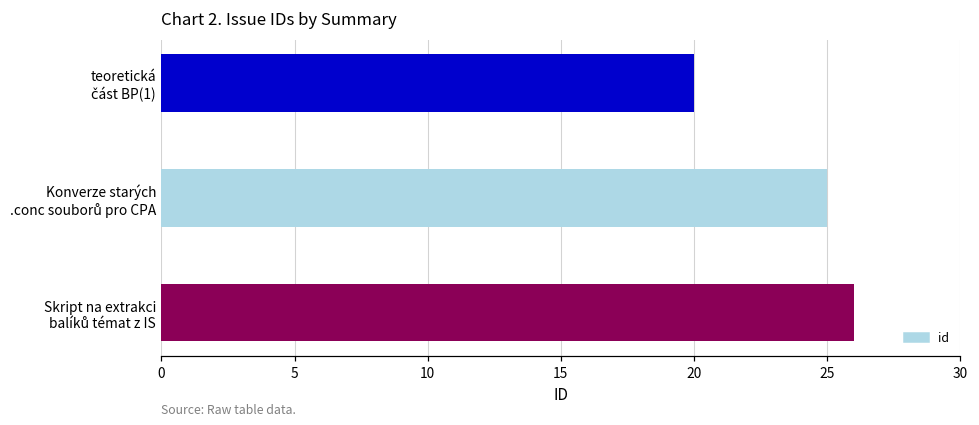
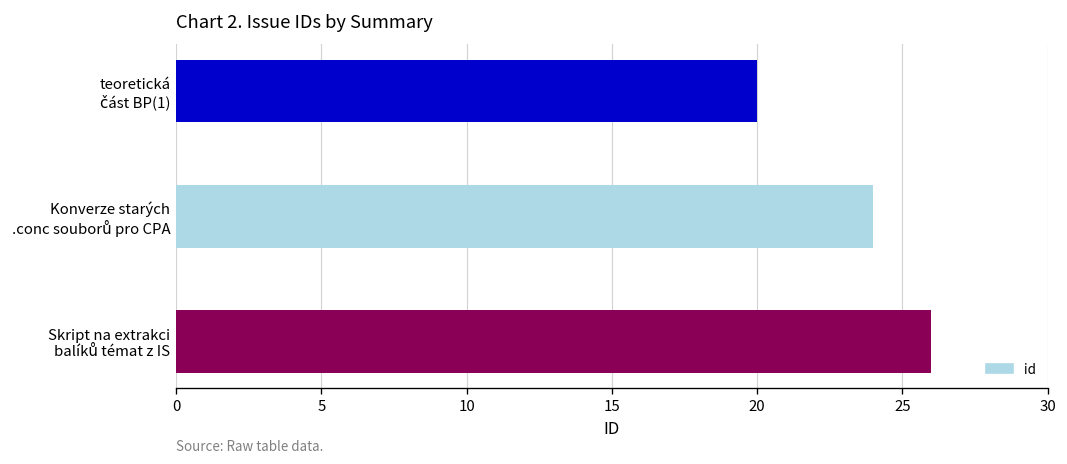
Konverze starých .conc souborů pro CPA: 25 -> 24
